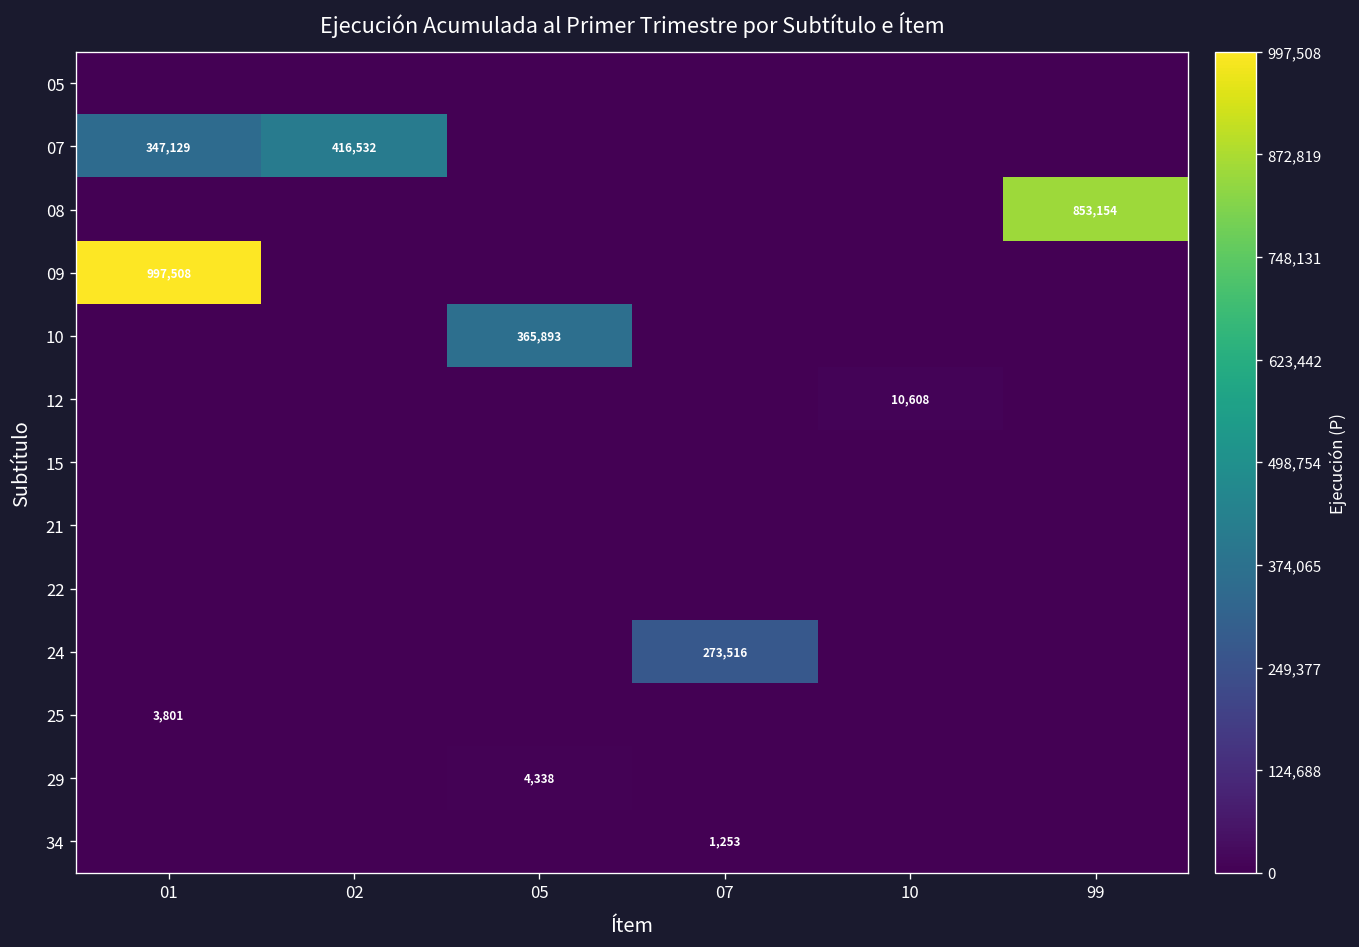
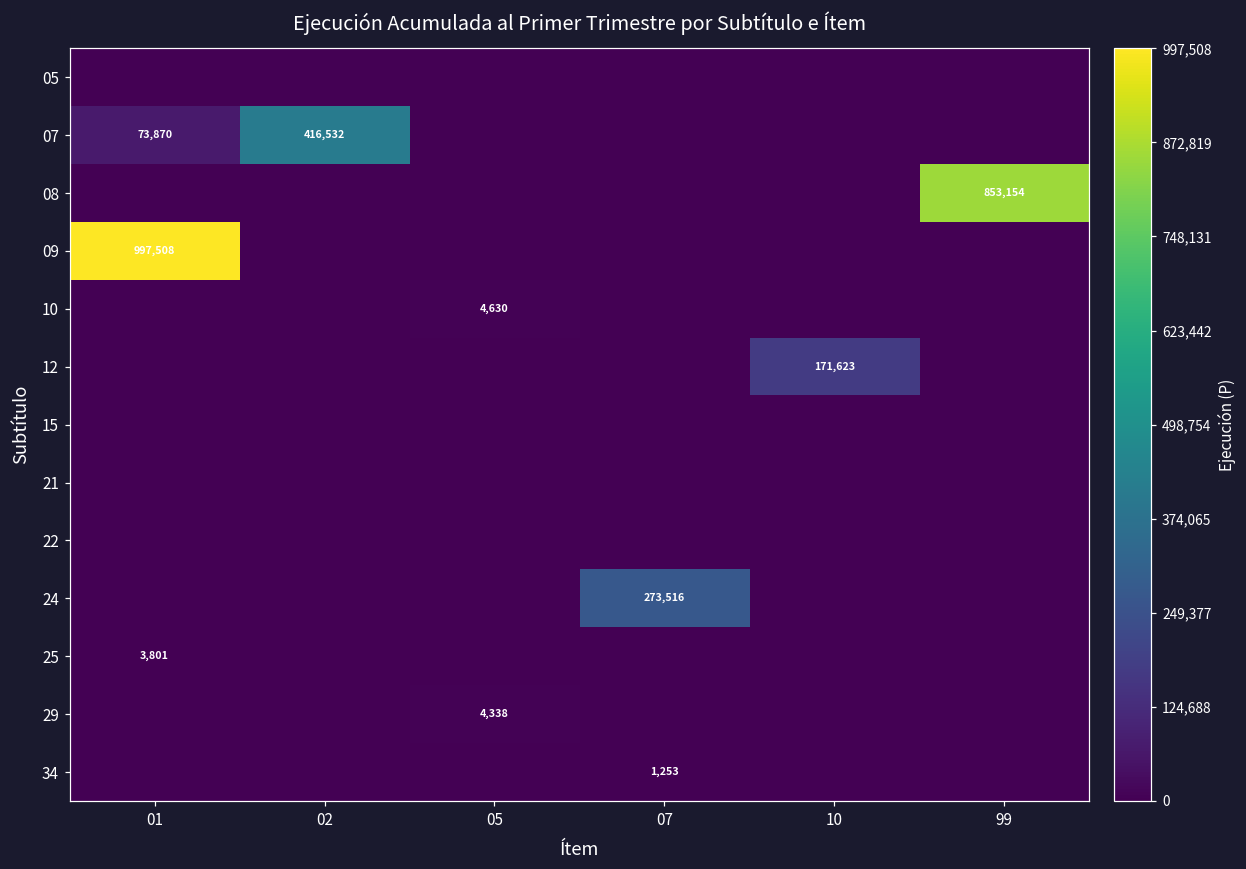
07, 01: 347,129 -> 73,870
10, 05: 365,893 -> 4,630
12, 10: 10,608 -> 171,623
